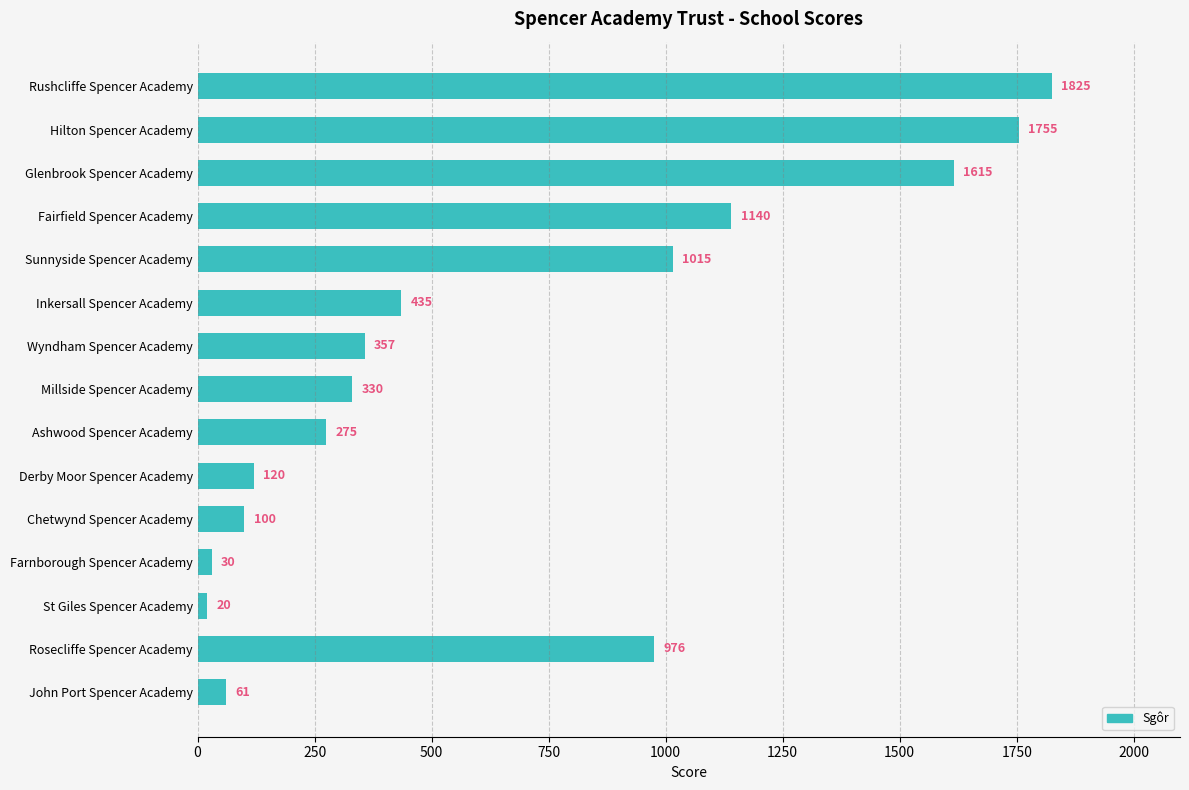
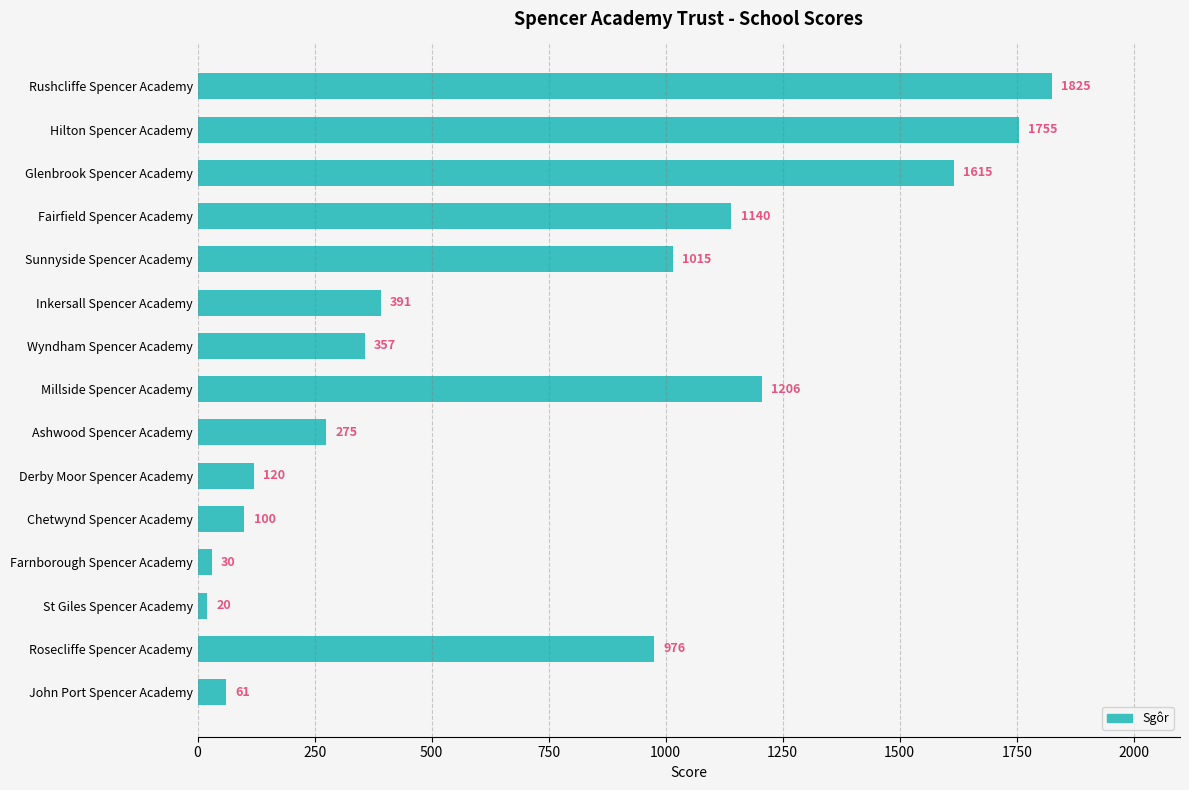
Inkersall Spencer Academy: 435 -> 391
Millside Spencer Academy: 330 -> 1206
